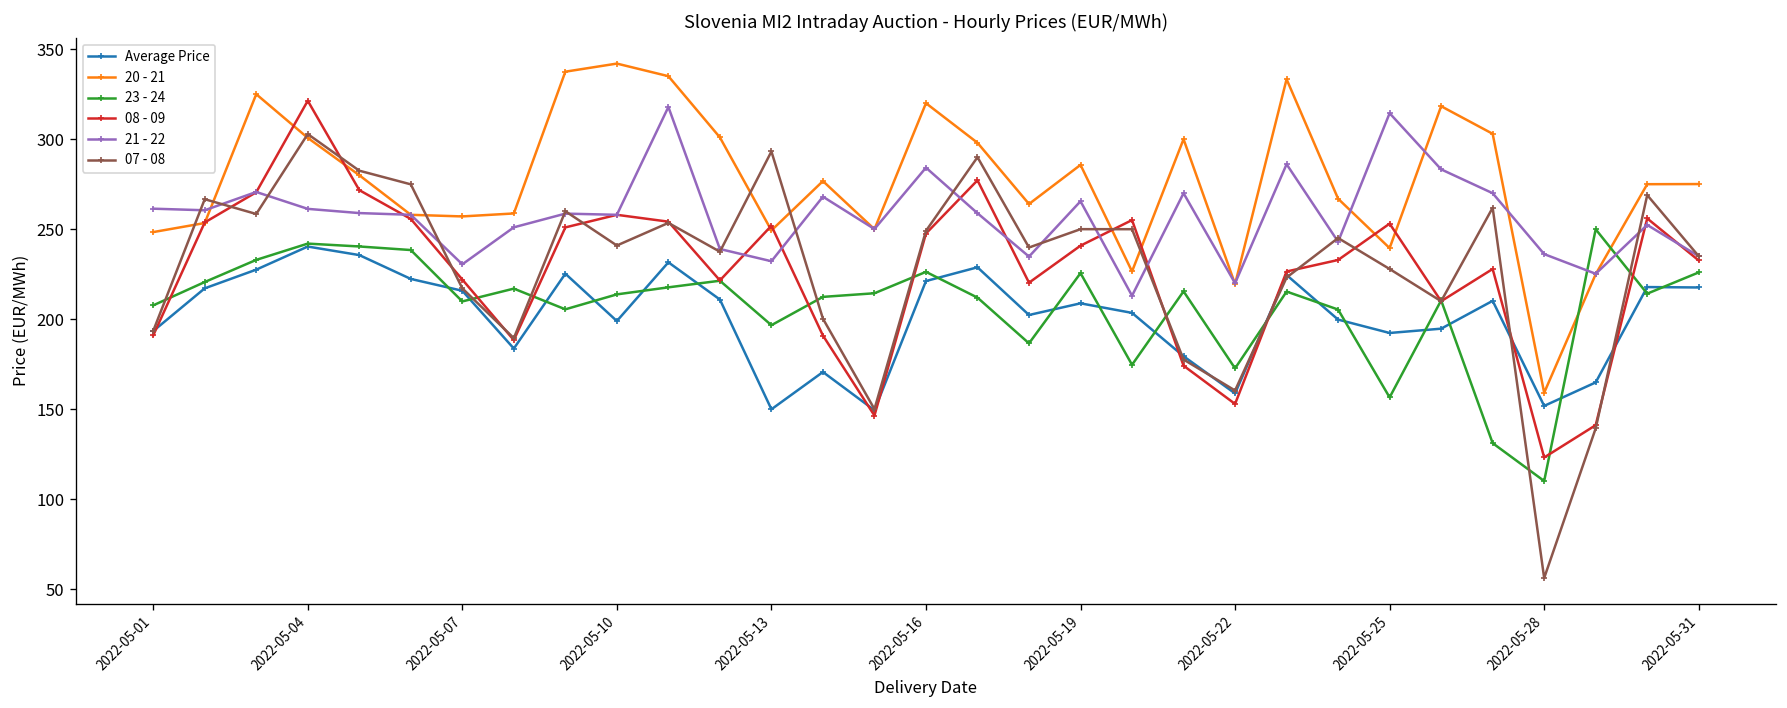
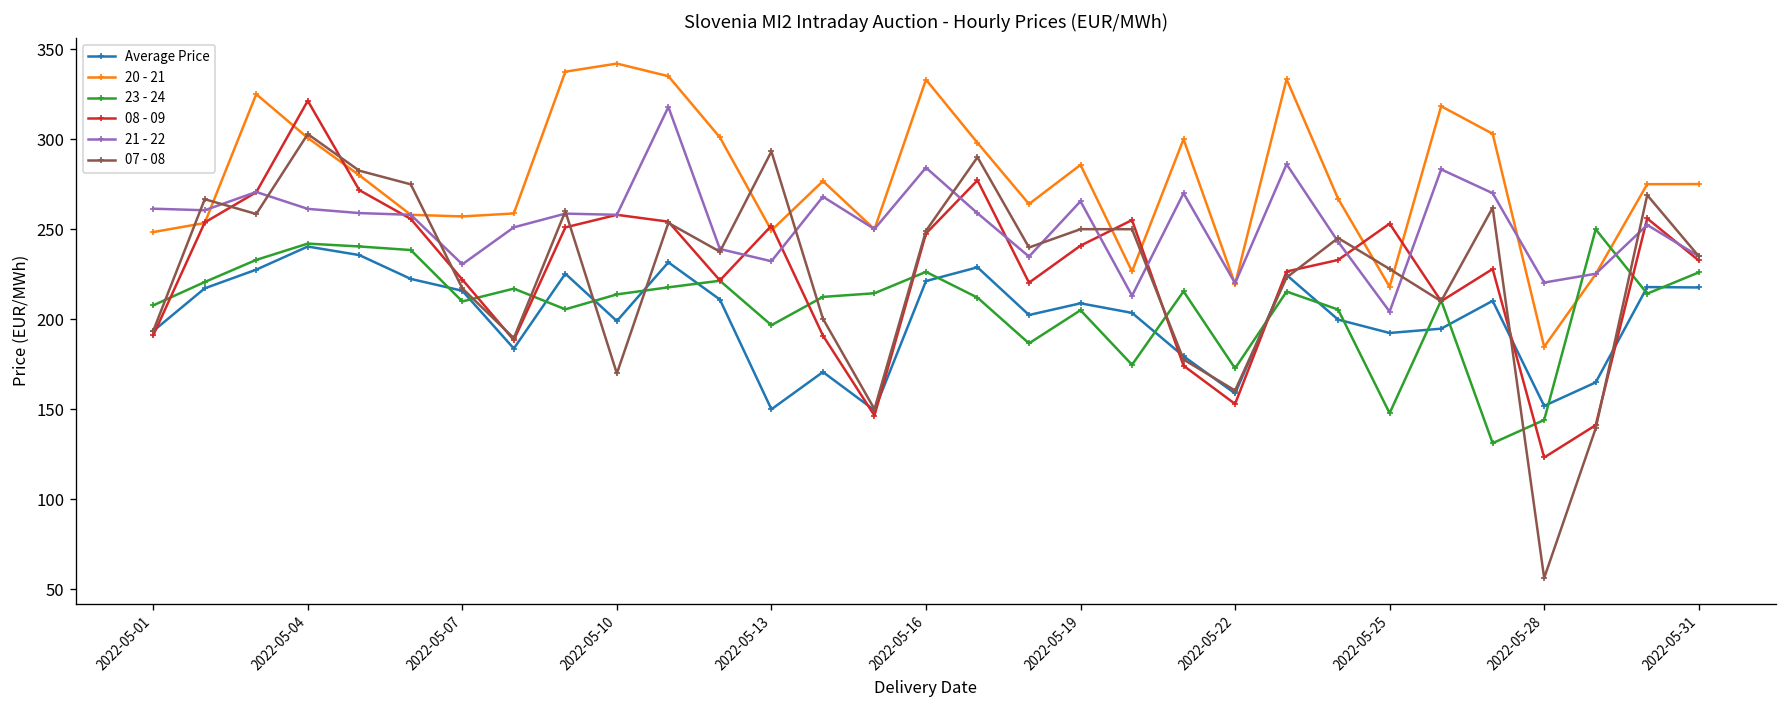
07 - 08, 2022-05-10: 241 -> 170
20 - 21, 2022-05-16: 320 -> 333
23 - 24, 2022-05-19: 226 -> 205
20 - 21, 2022-05-25: 240 -> 218
23 - 24, 2022-05-25: 157 -> 148
21 - 22, 2022-05-25: 314 -> 204
20 - 21, 2022-05-28: 159 -> 185
23 - 24, 2022-05-28: 110 -> 144
21 - 22, 2022-05-28: 236 -> 220
